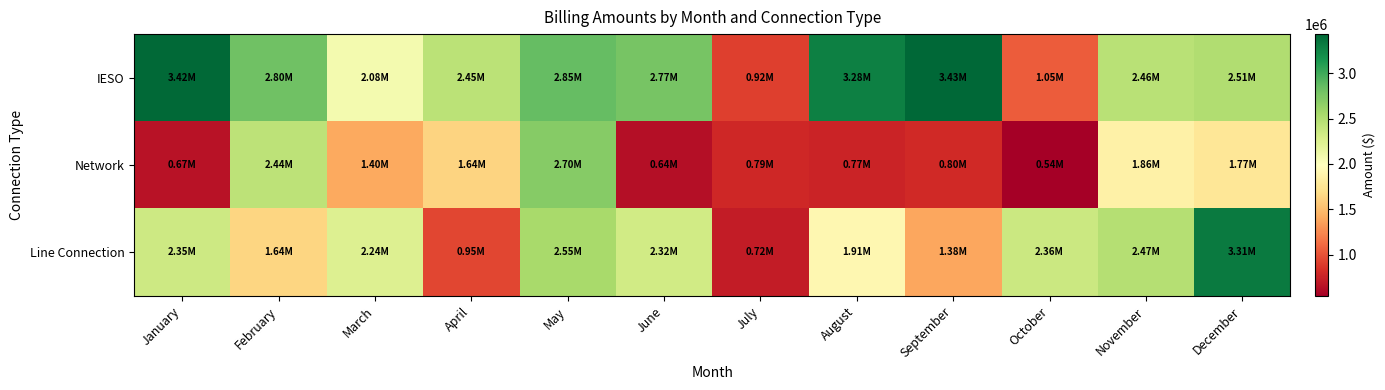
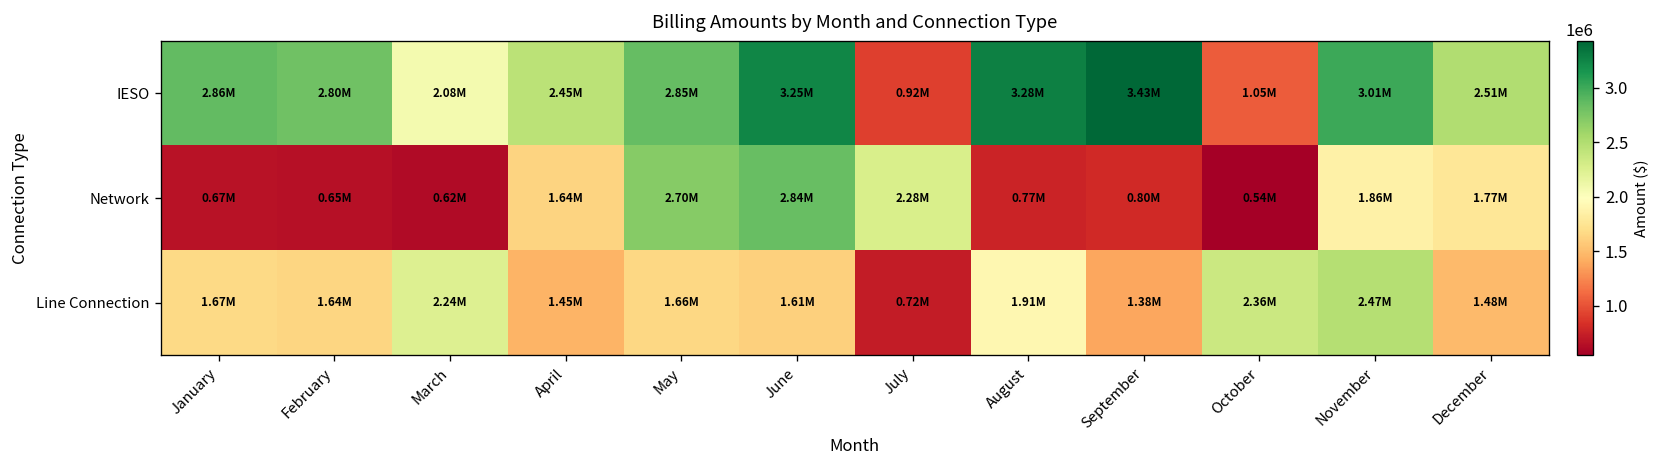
IESO, January: 3.42M -> 2.86M
IESO, June: 2.77M -> 3.25M
IESO, November: 2.46M -> 3.01M
Network, February: 2.44M -> 0.65M
Network, March: 1.40M -> 0.62M
Network, June: 0.64M -> 2.84M
Network, July: 0.79M -> 2.28M
Line Connection, January: 2.35M -> 1.67M
Line Connection, April: 0.95M -> 1.45M
Line Connection, May: 2.55M -> 1.66M
Line Connection, June: 2.32M -> 1.61M
Line Connection, December: 3.31M -> 1.48M
